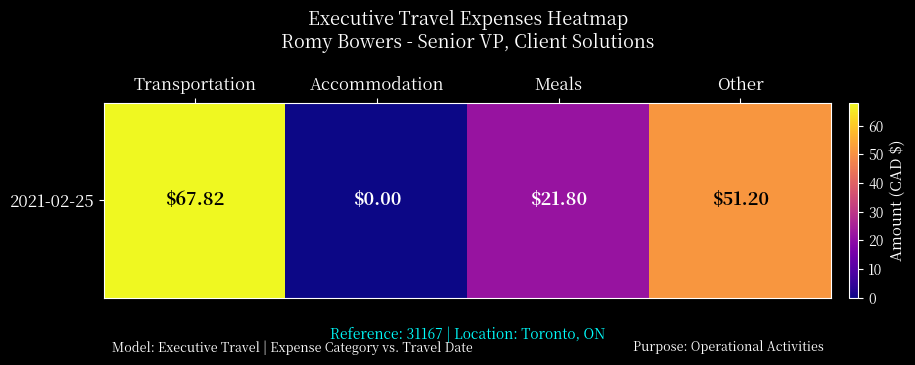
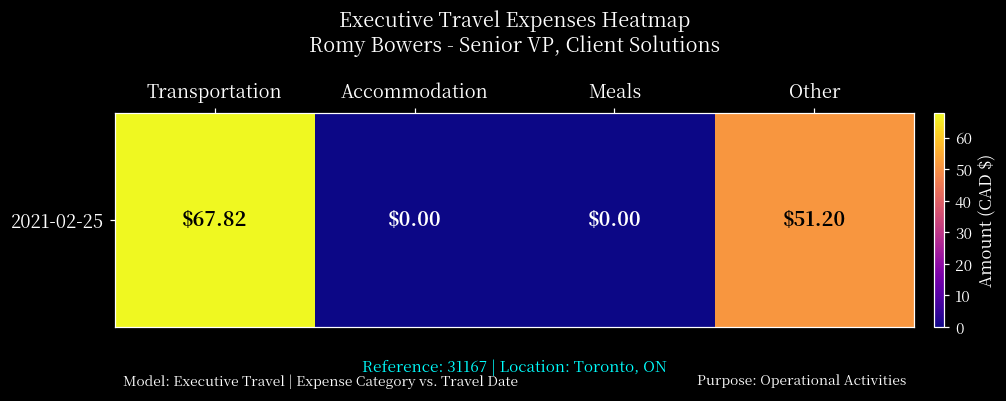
2021-02-25, Meals: $21.80 -> $0.00
